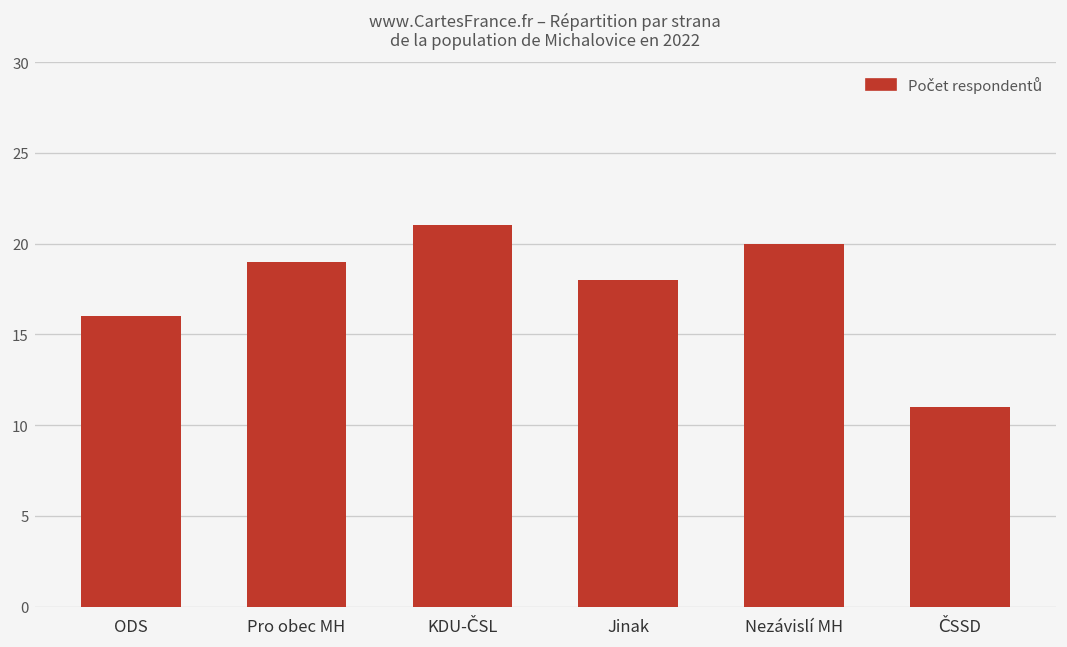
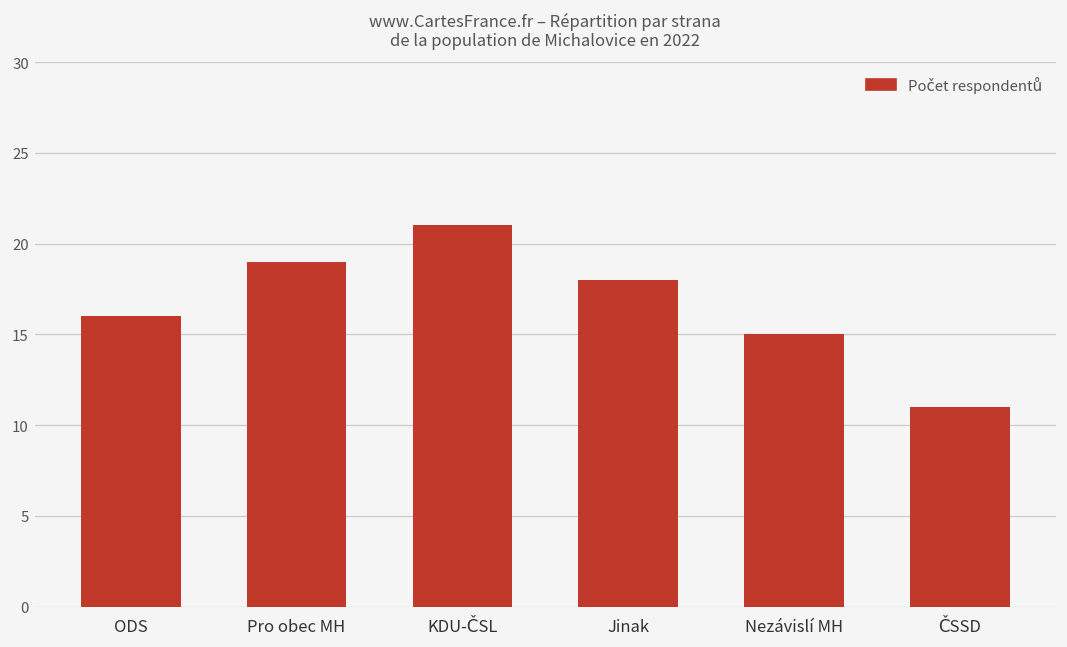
Nezávislí MH: 20 -> 15
